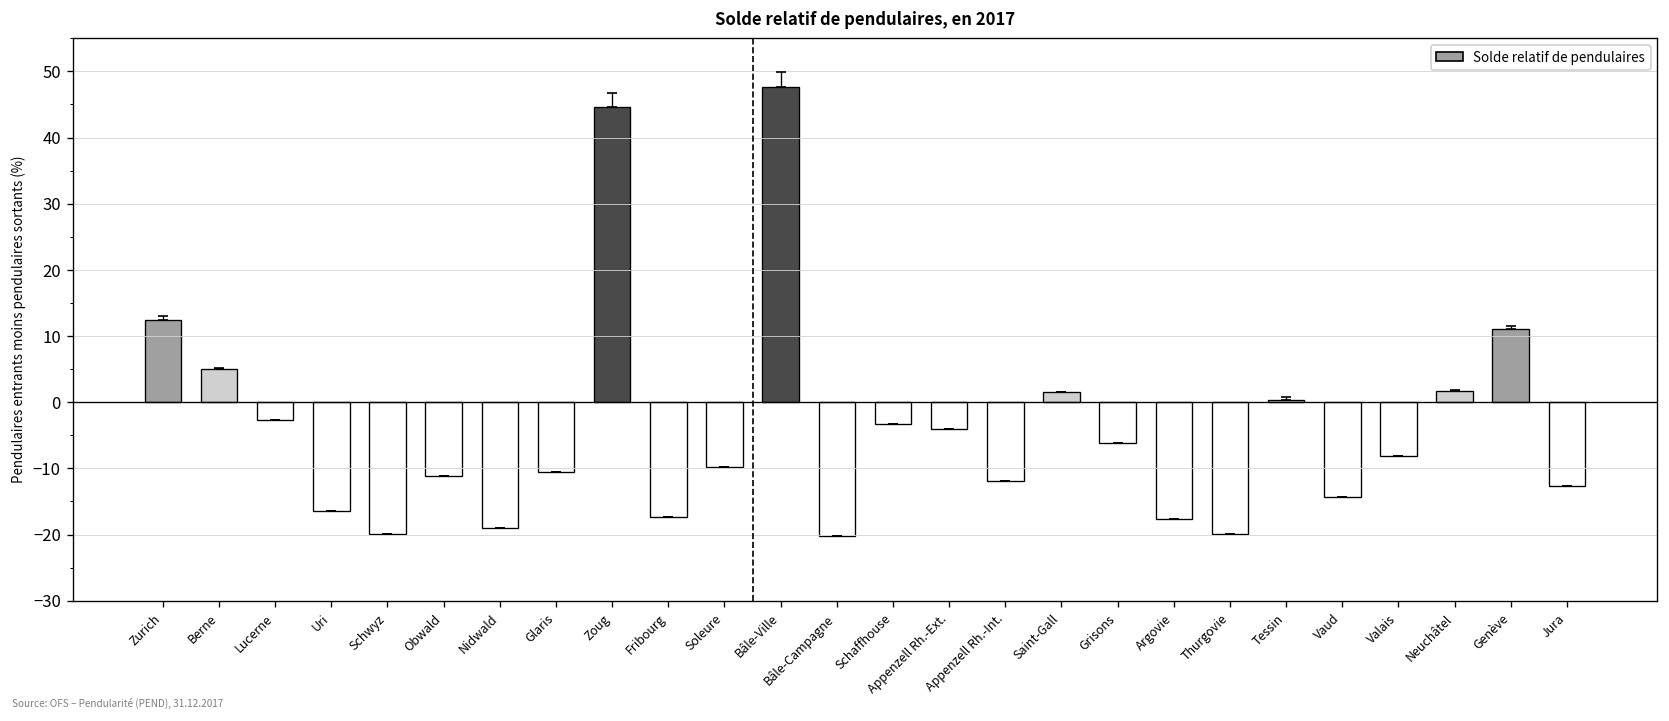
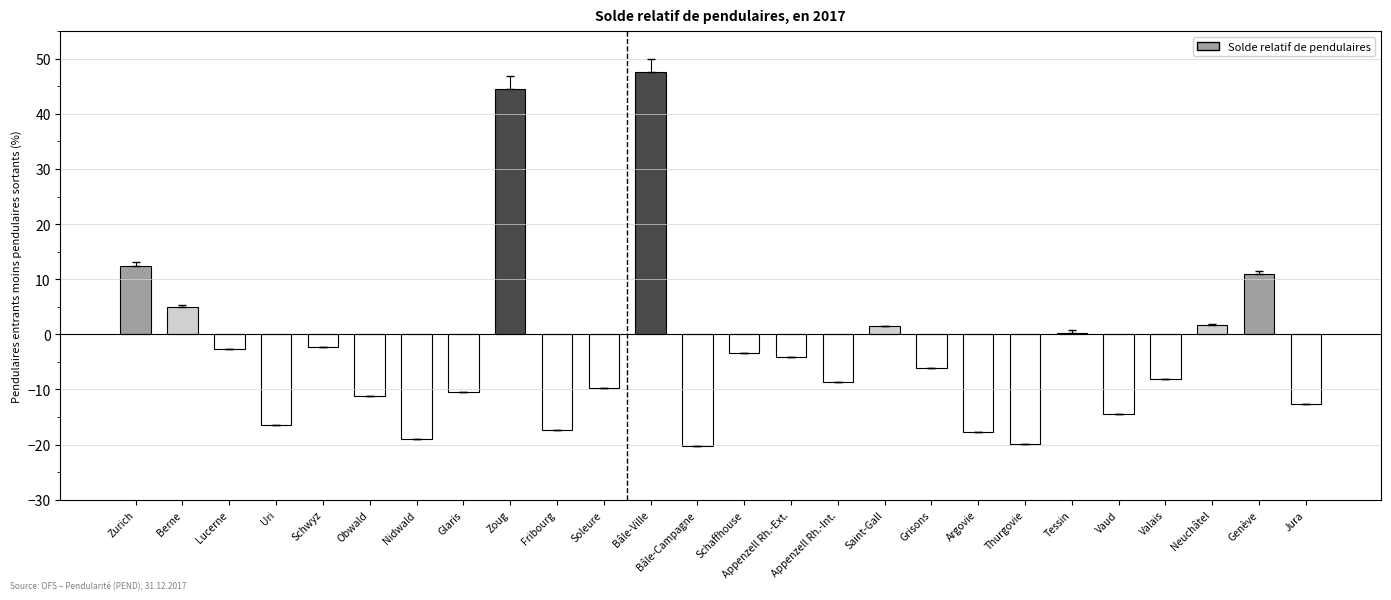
Solde relatif de pendulaires, Schwyz: -20 -> -2
Solde relatif de pendulaires, Appenzell Rh.-Int.: -12 -> -9
